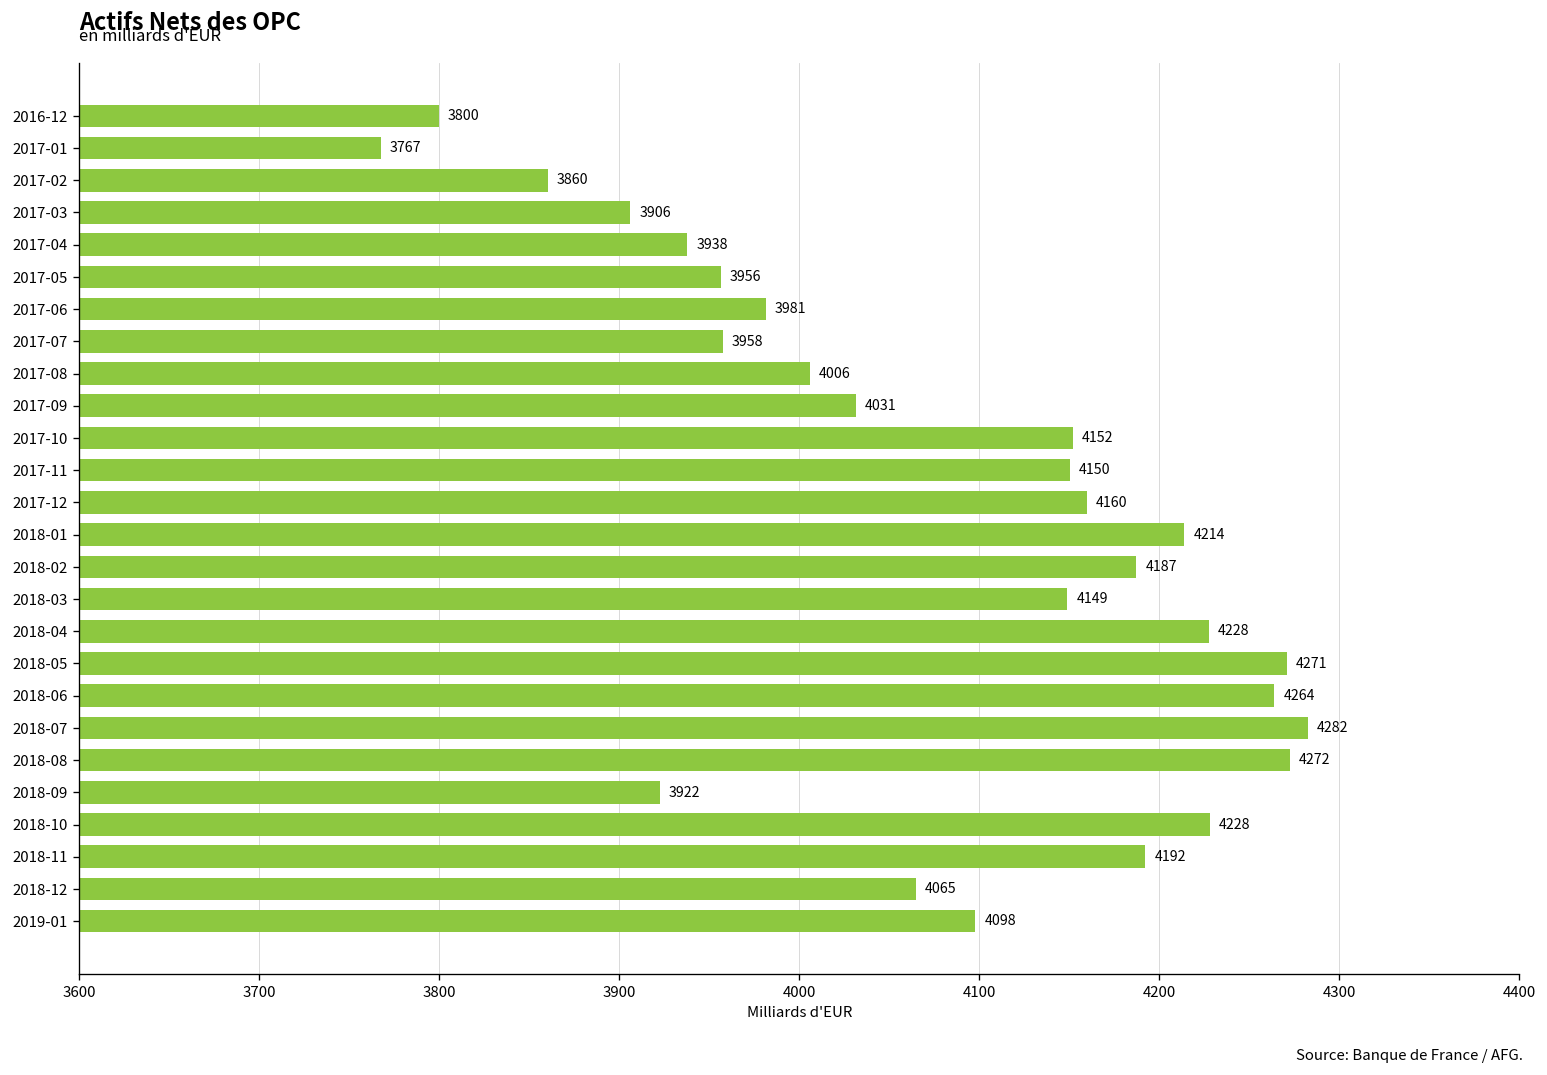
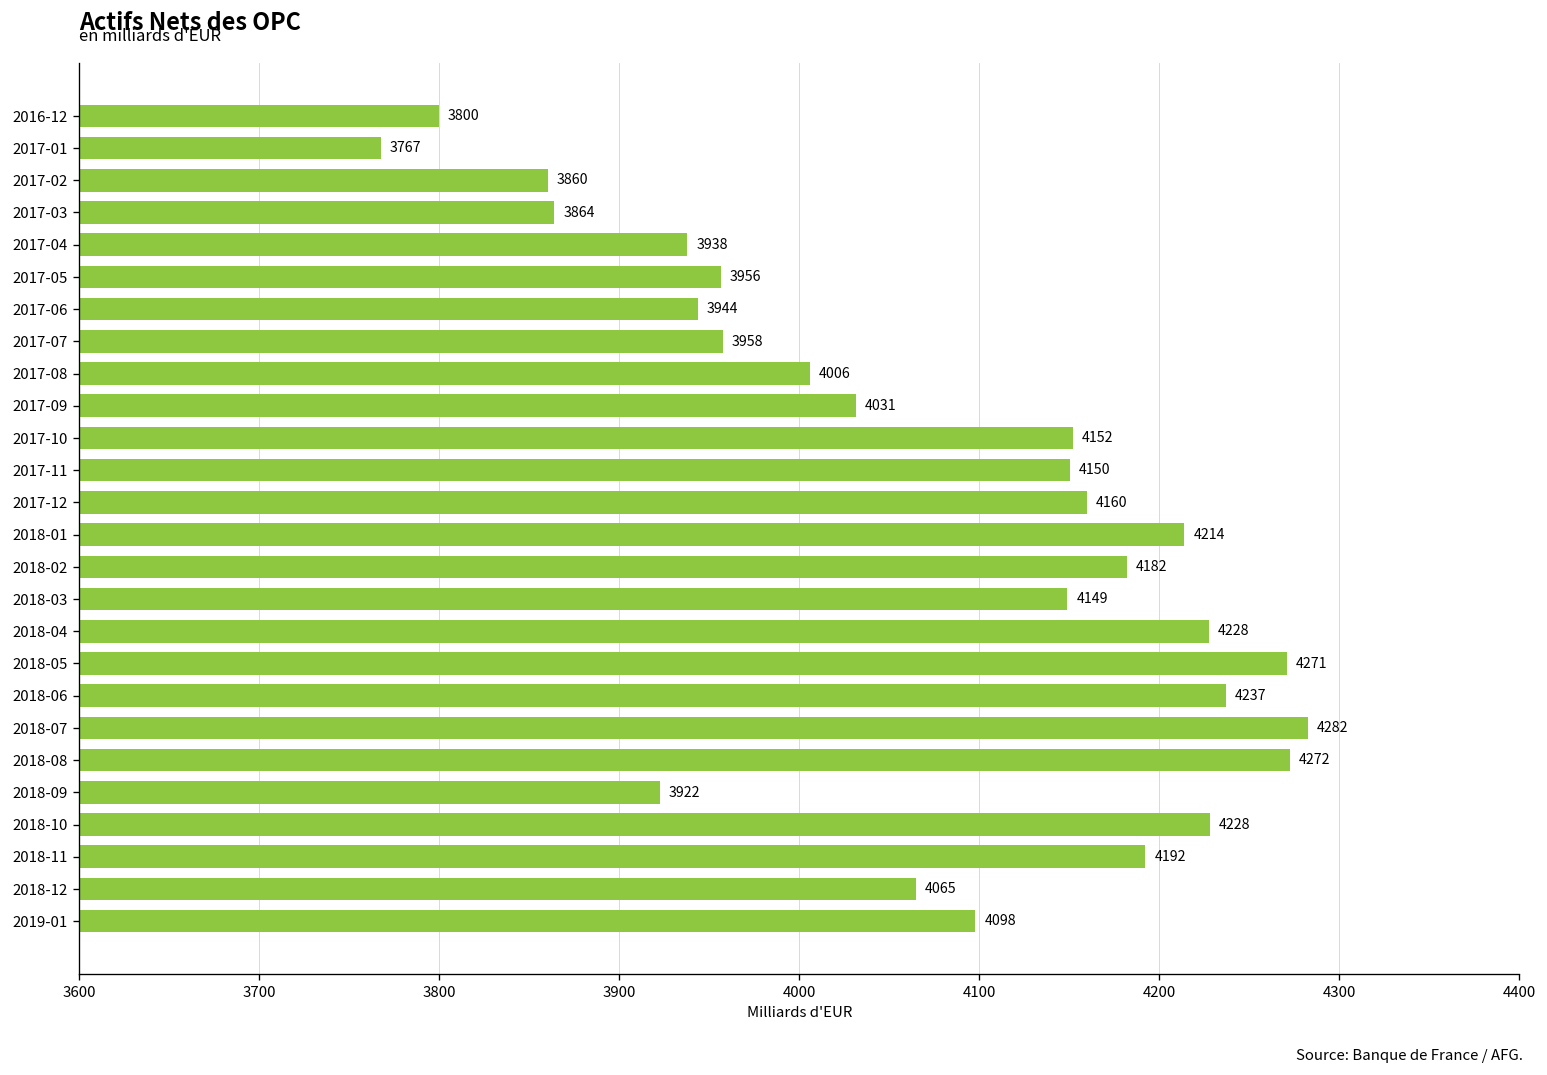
2017-03: 3906 -> 3864
2017-06: 3981 -> 3944
2018-02: 4187 -> 4182
2018-06: 4264 -> 4237
